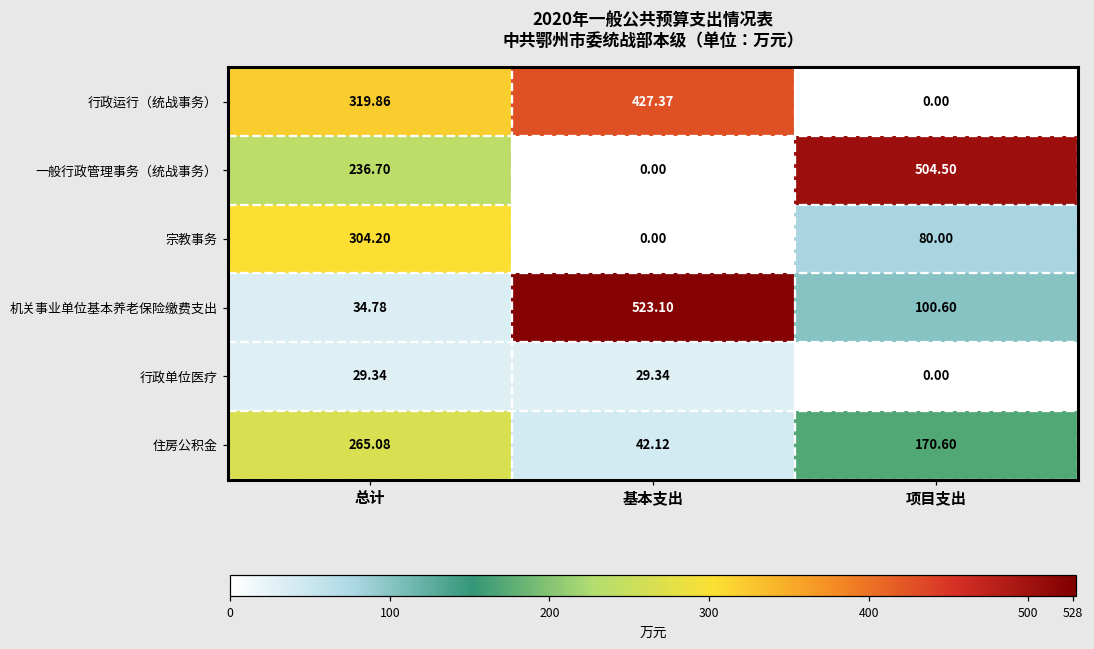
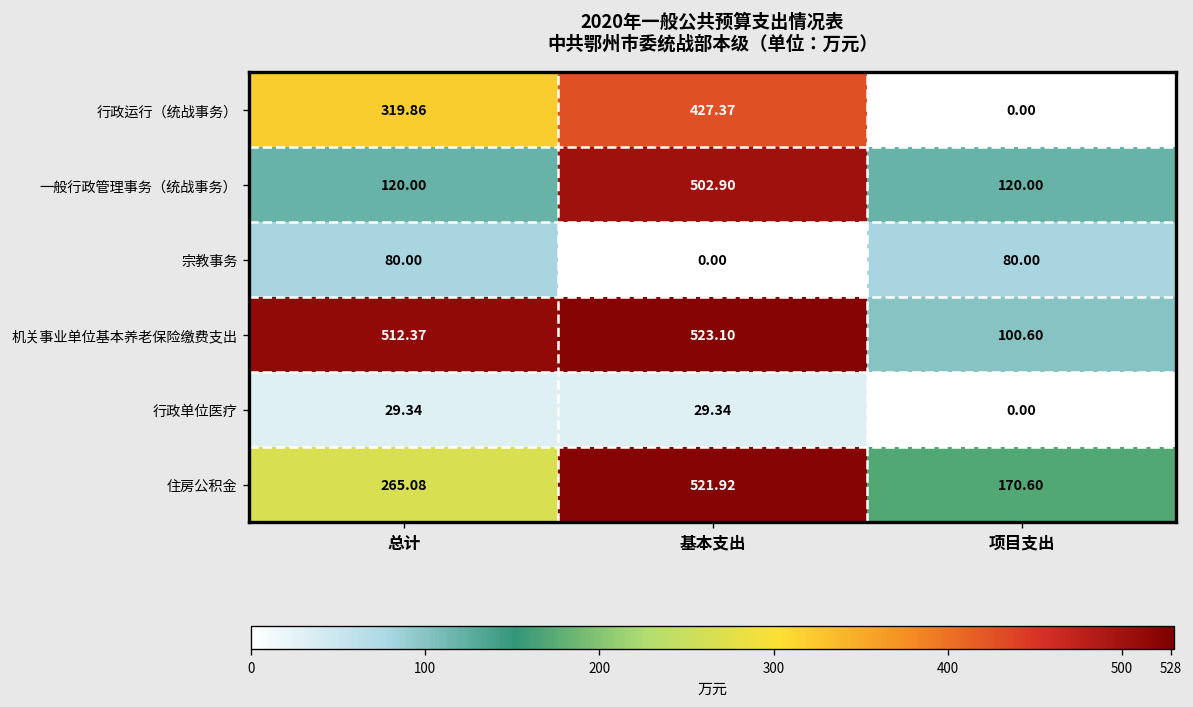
一般行政管理事务（统战事务）, 总计: 236.70 -> 120.00
一般行政管理事务（统战事务）, 基本支出: 0.00 -> 502.90
一般行政管理事务（统战事务）, 项目支出: 504.50 -> 120.00
宗教事务, 总计: 304.20 -> 80.00
机关事业单位基本养老保险缴费支出, 总计: 34.78 -> 512.37
住房公积金, 基本支出: 42.12 -> 521.92
